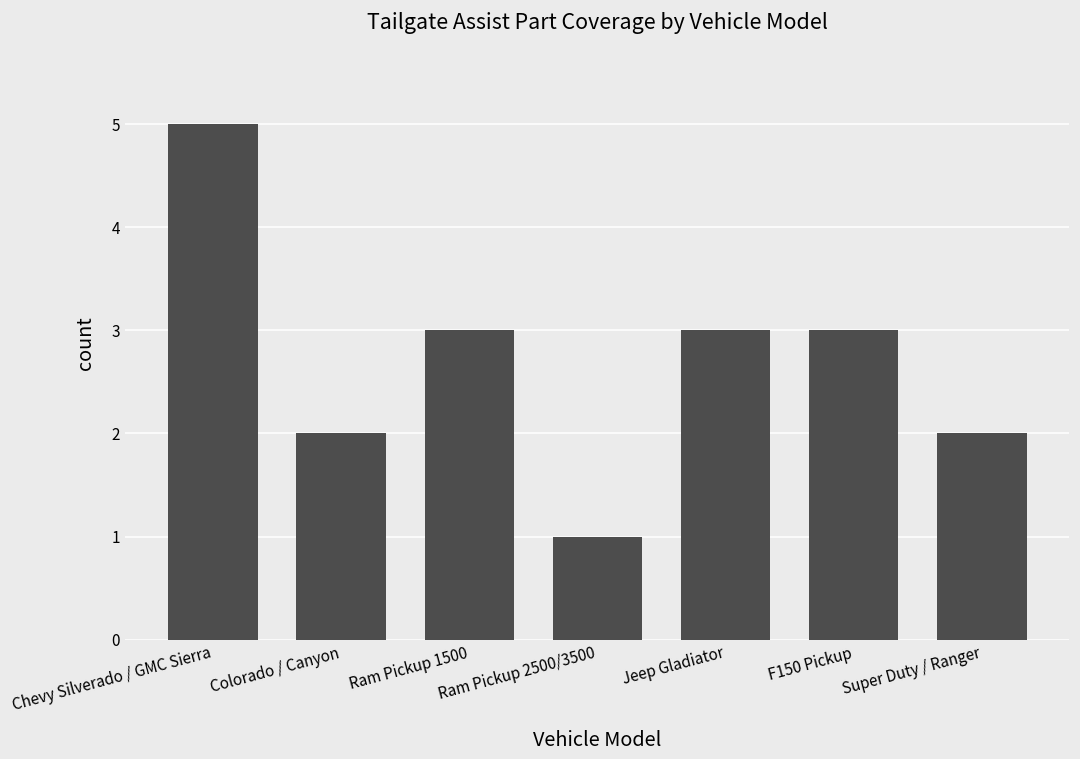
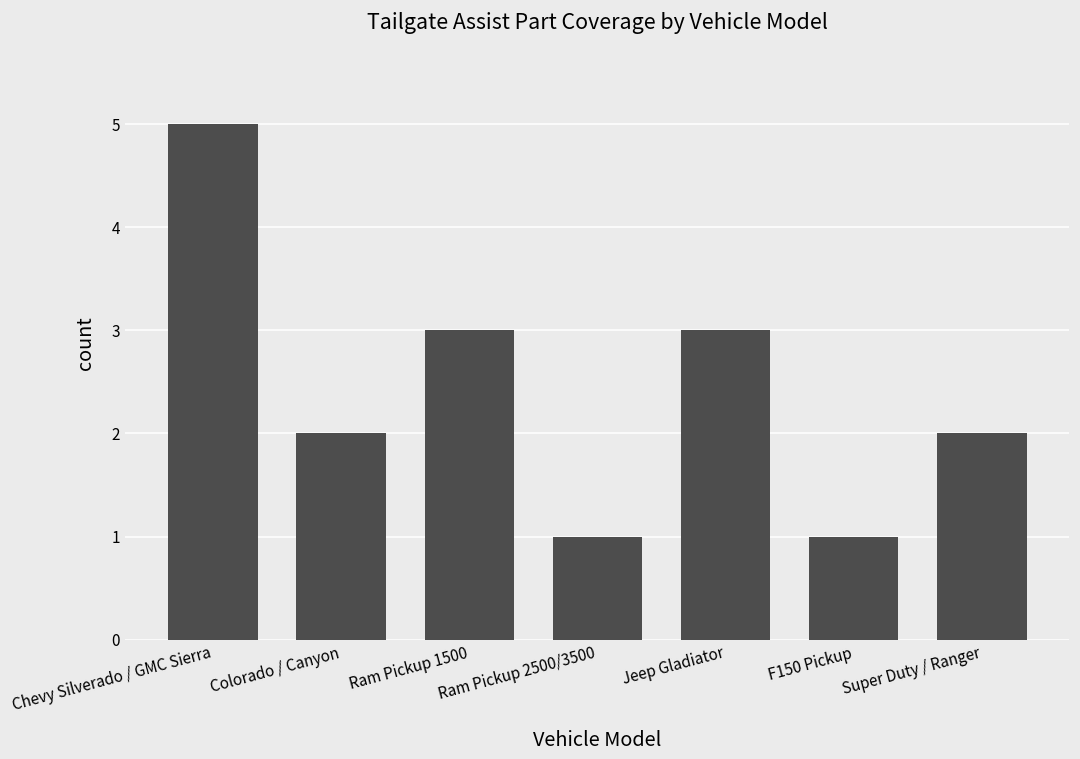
F150 Pickup: 3 -> 1
